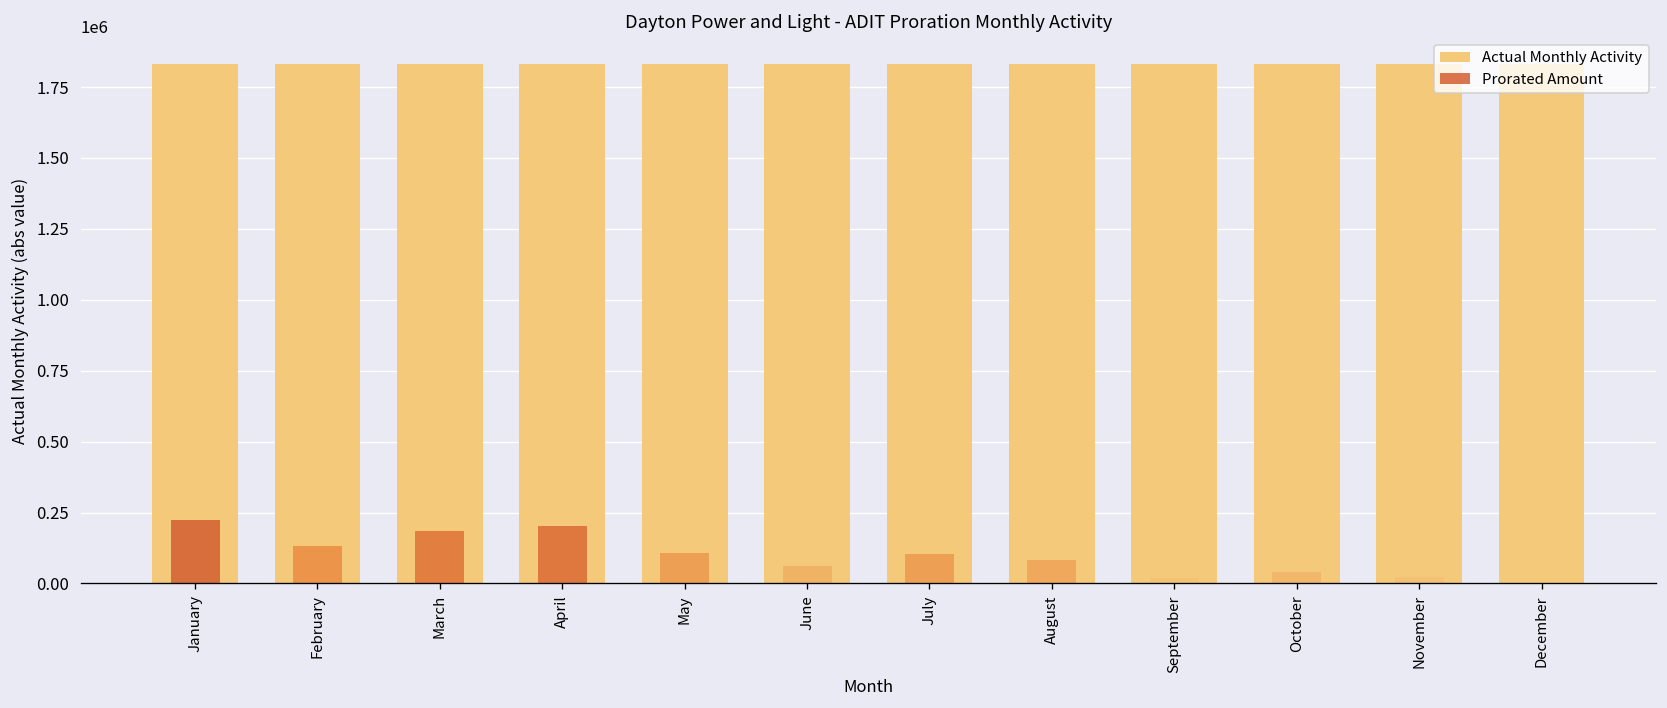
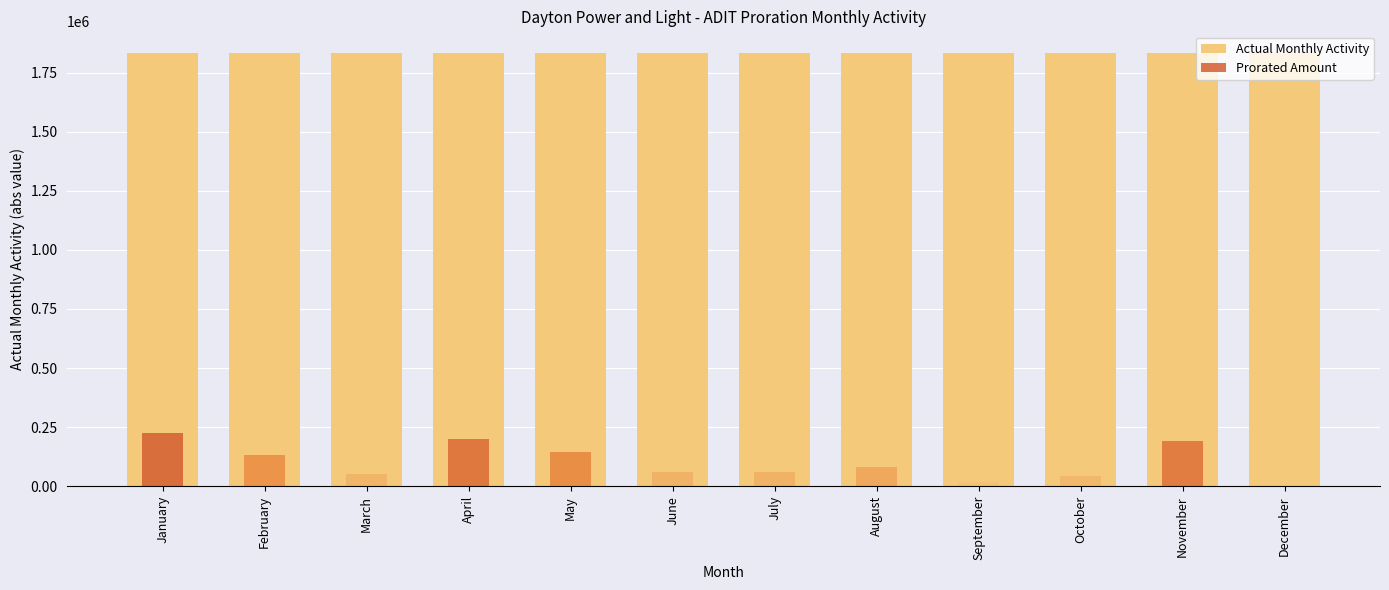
Prorated Amount, March: 190000 -> 50000
Prorated Amount, May: 110000 -> 140000
Prorated Amount, July: 100000 -> 60000
Prorated Amount, November: 20000 -> 190000
